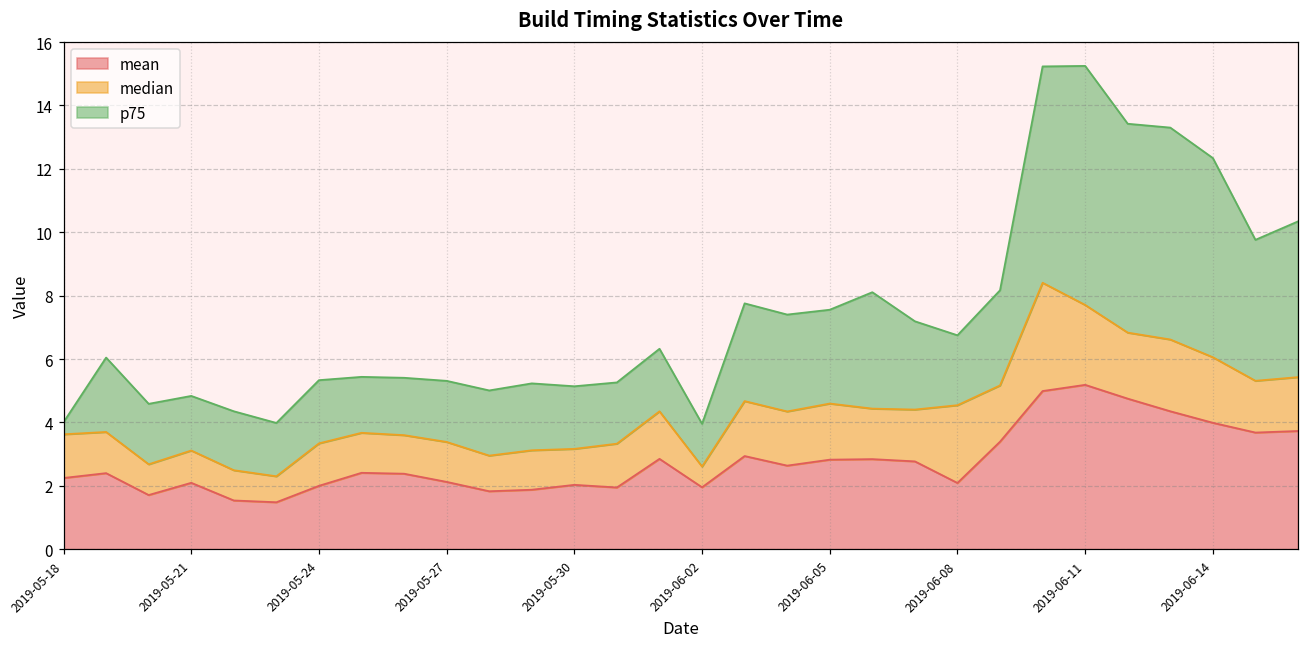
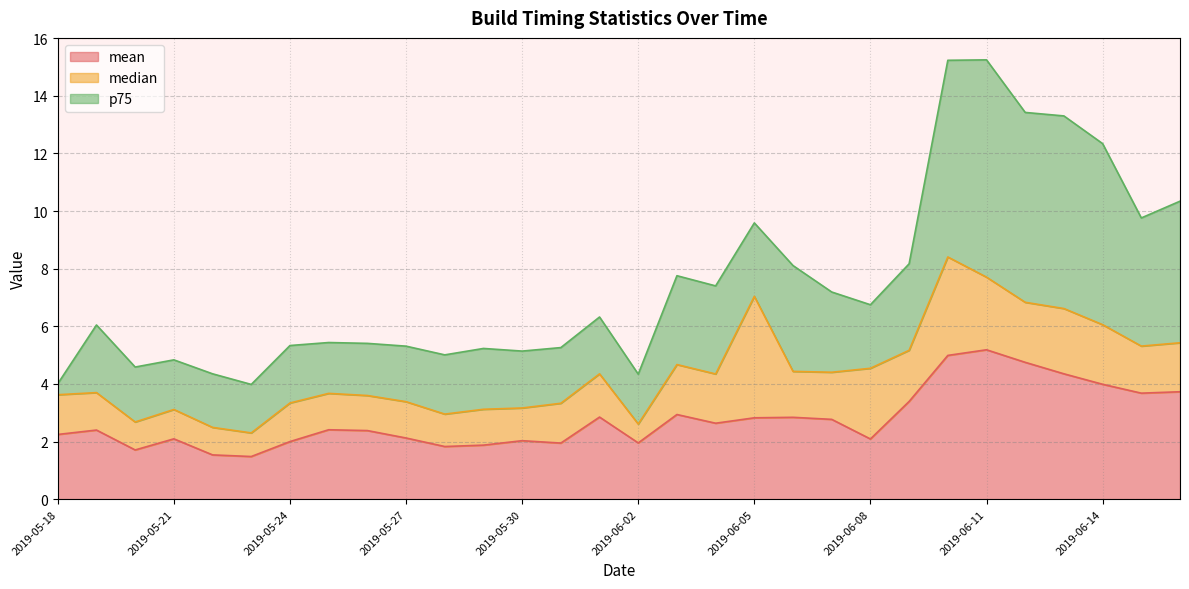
p75, 2019-06-02: 1.3 -> 1.7
median, 2019-06-05: 1.8 -> 4.2
p75, 2019-06-05: 3.0 -> 2.5
